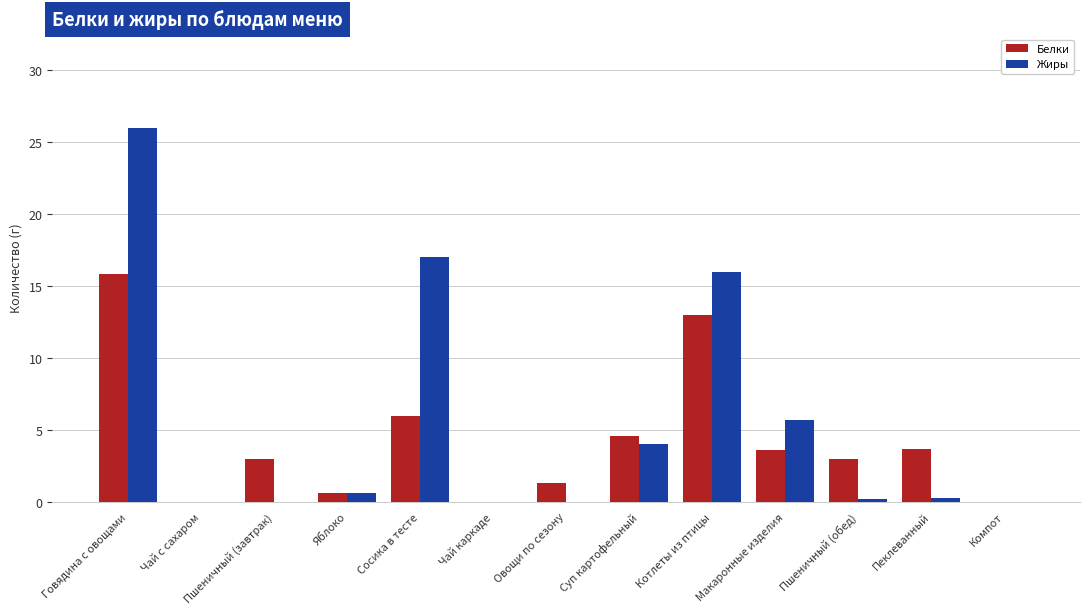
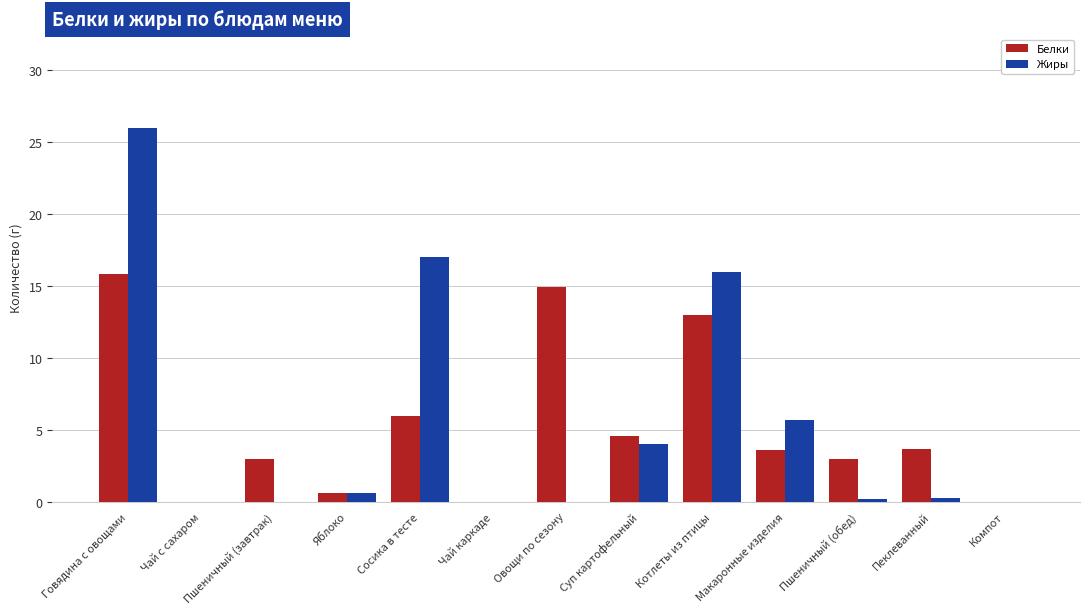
Белки, Овощи по сезону: 1.3 -> 14.9
